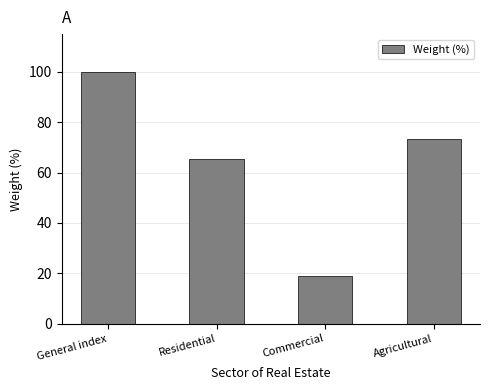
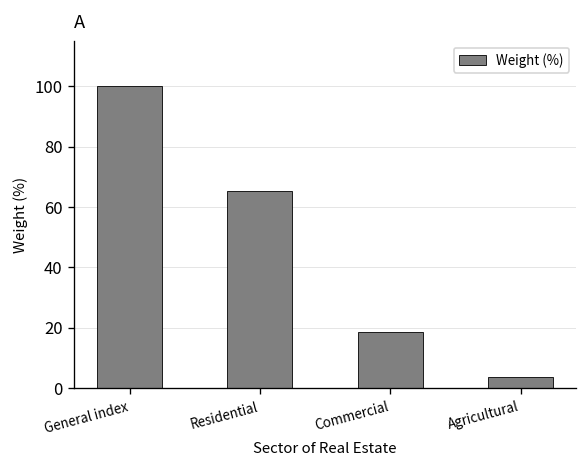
Agricultural: 73 -> 4
